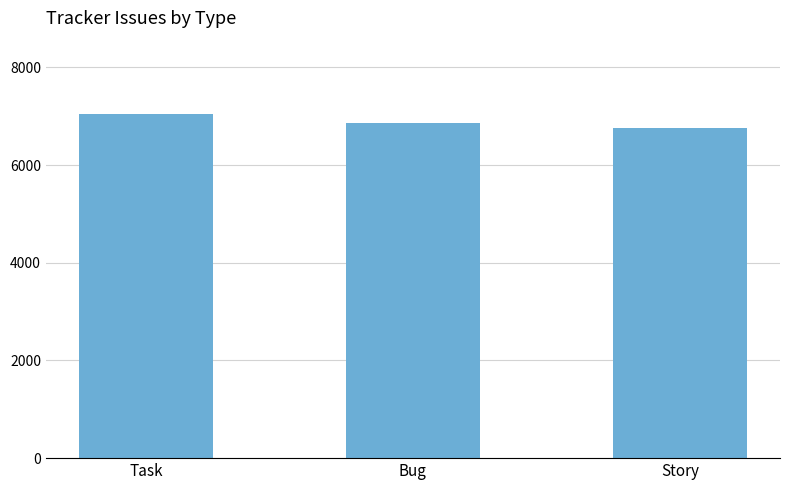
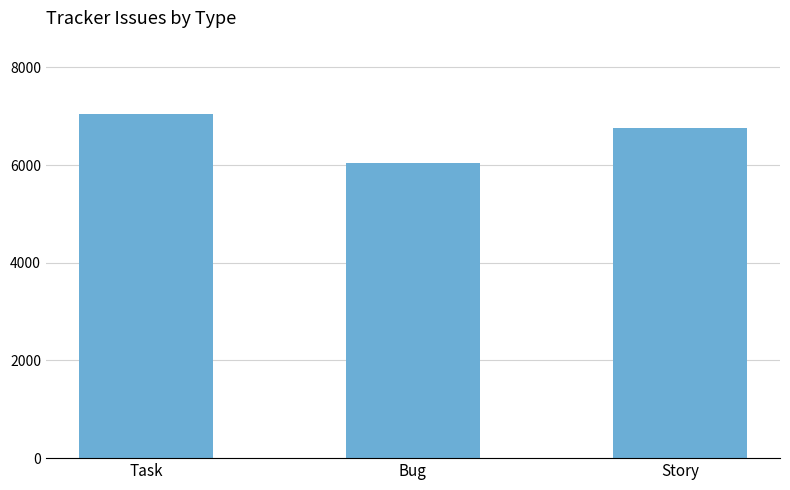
Bug: 6900 -> 6000
